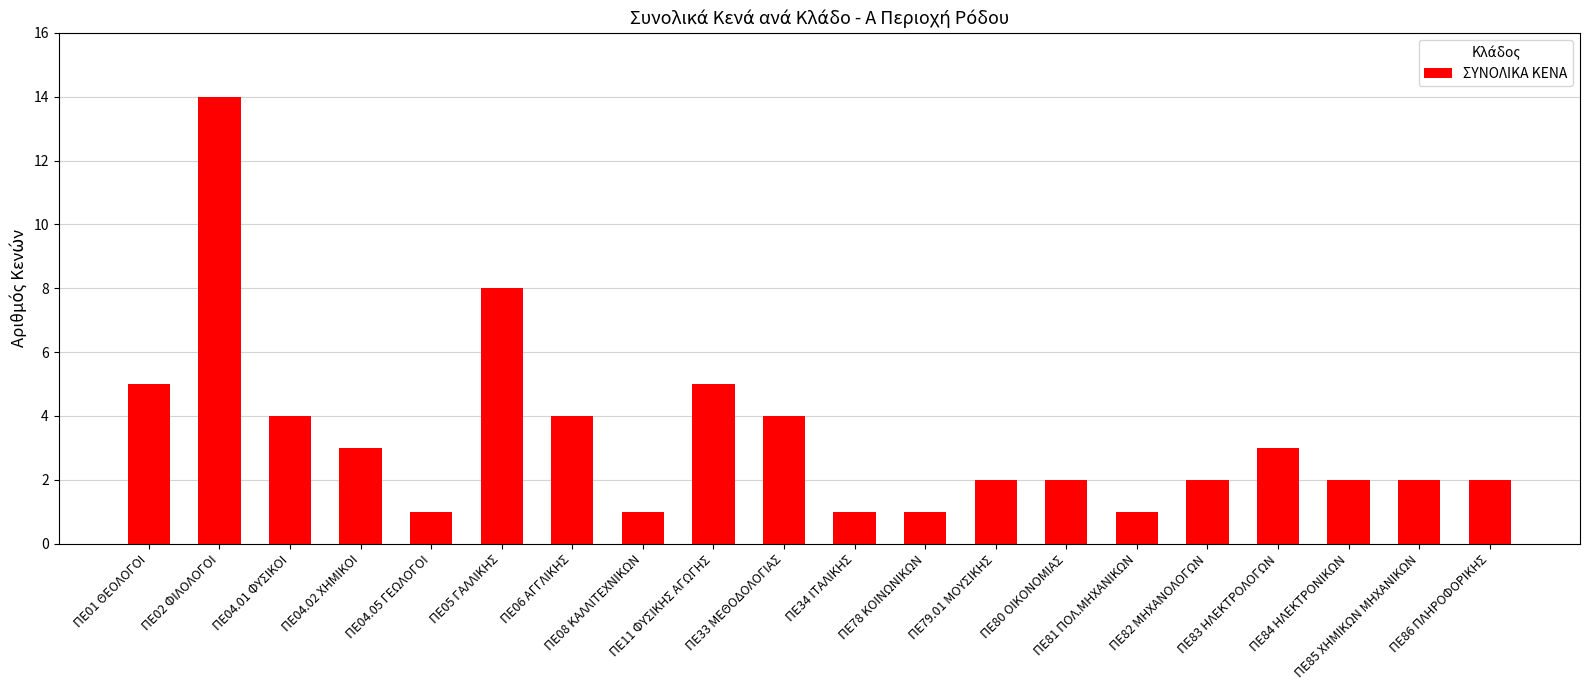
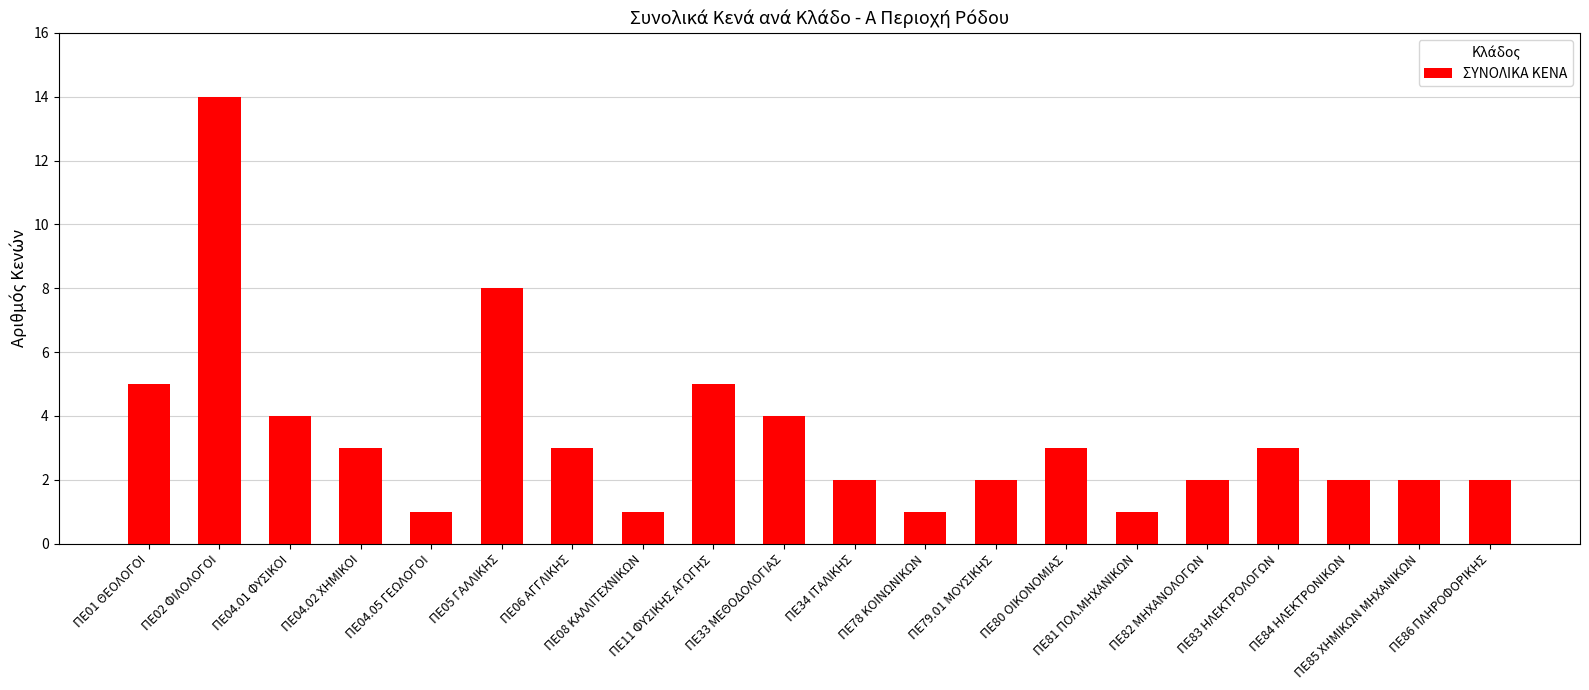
ΠΕ06 ΑΓΓΛΙΚΗΣ: 4 -> 3
ΠΕ34 ΙΤΑΛΙΚΗΣ: 1 -> 2
ΠΕ80 ΟΙΚΟΝΟΜΙΑΣ: 2 -> 3
